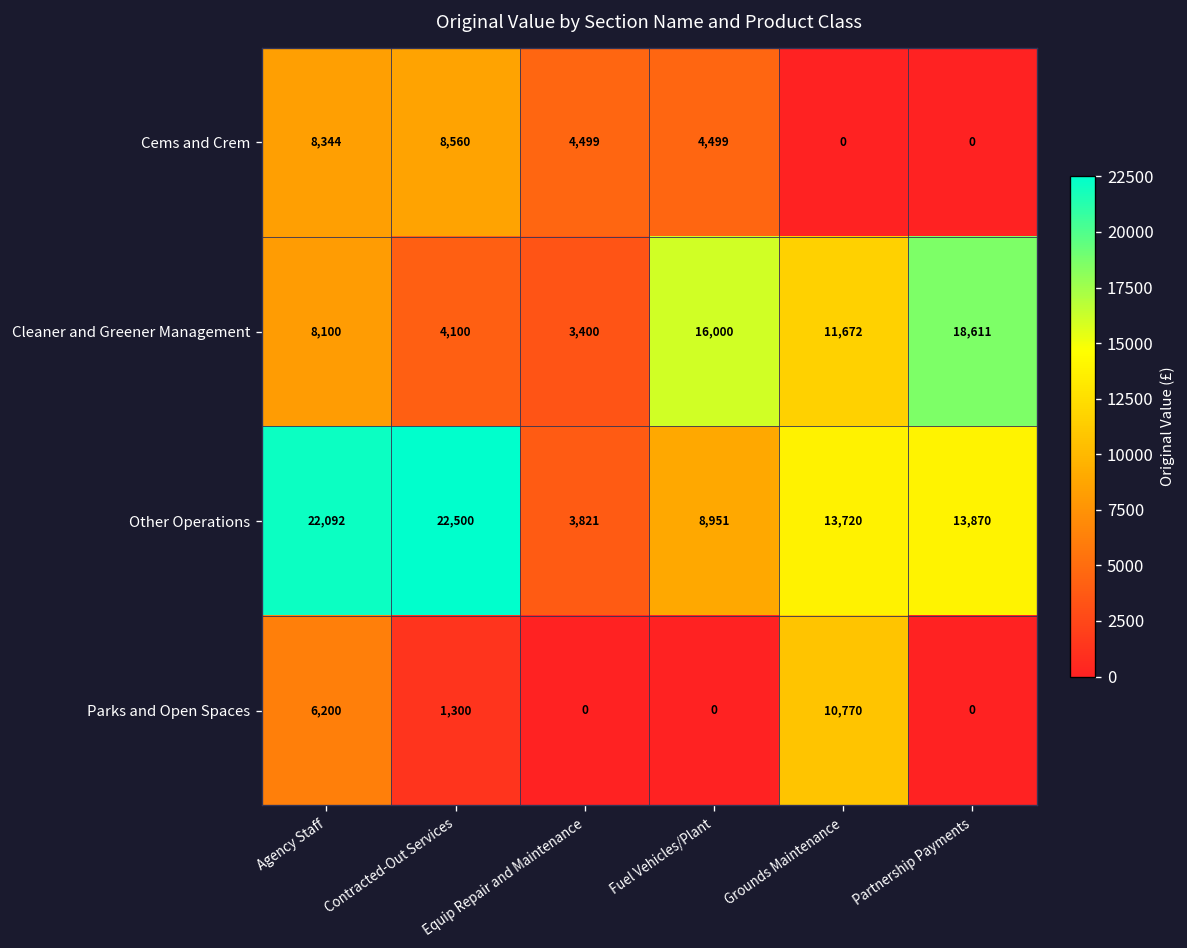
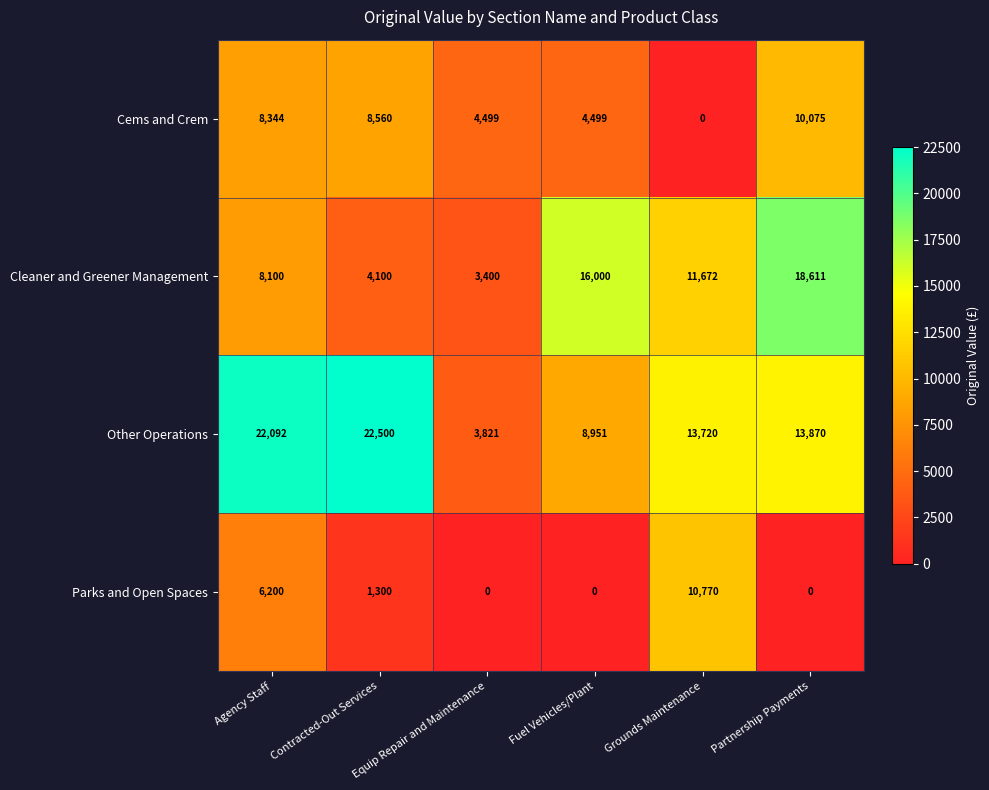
Cems and Crem, Partnership Payments: 0 -> 10,075
